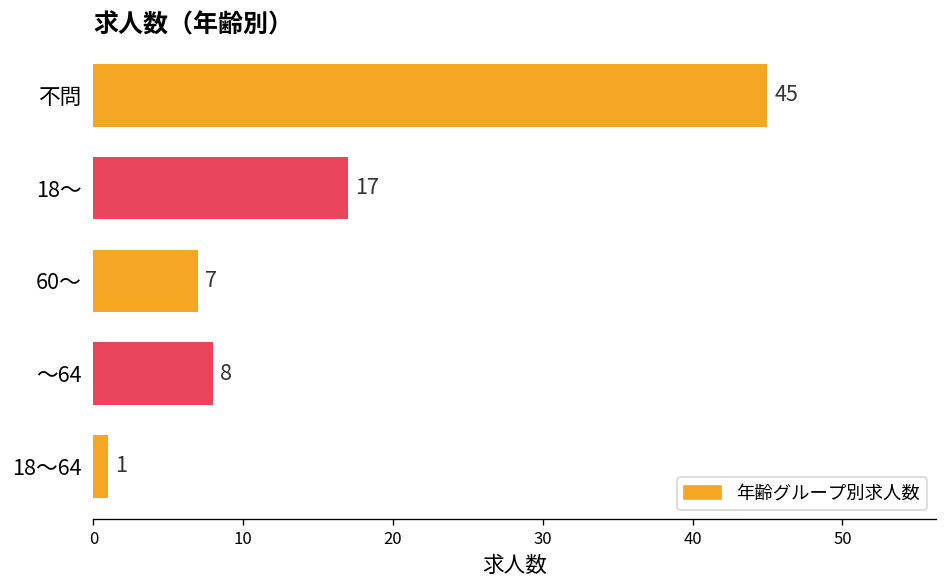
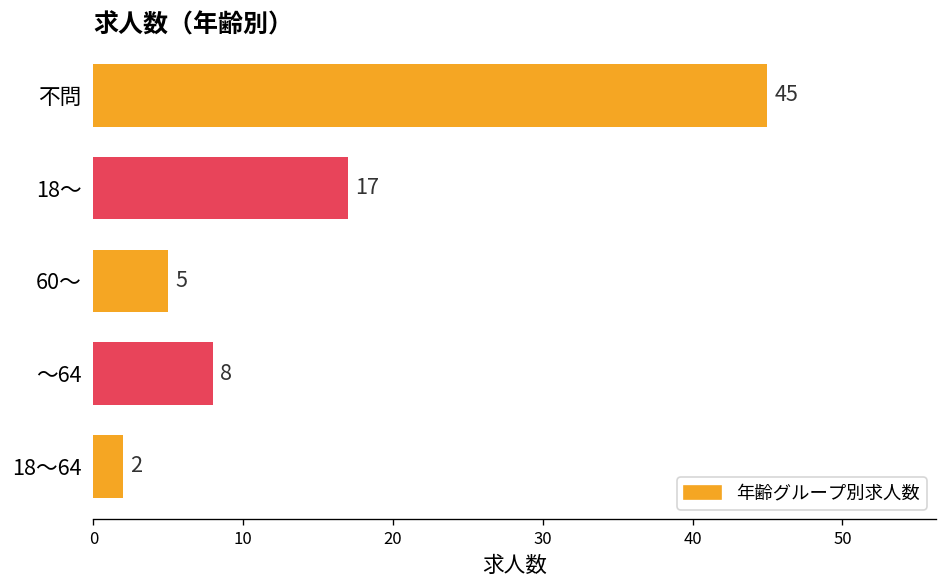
60～: 7 -> 5
18～64: 1 -> 2
